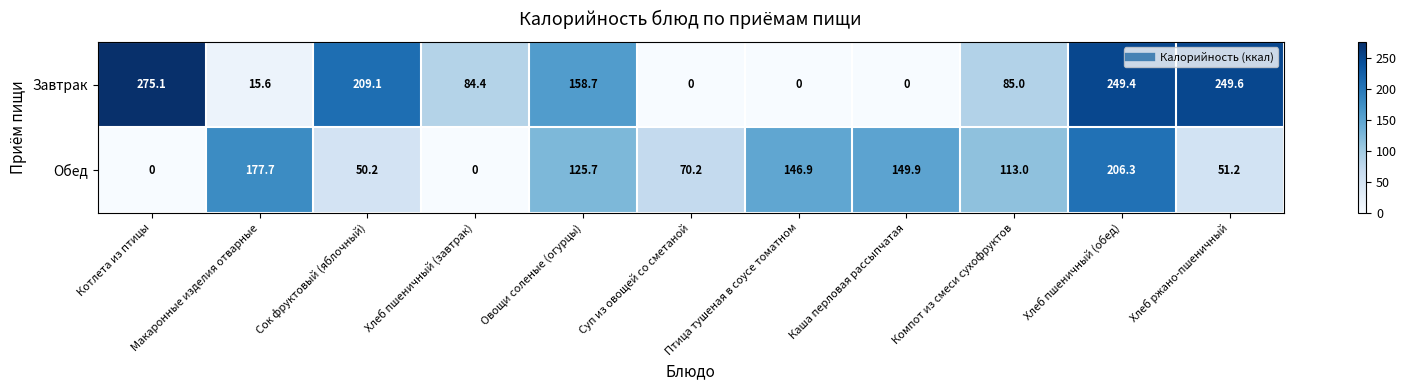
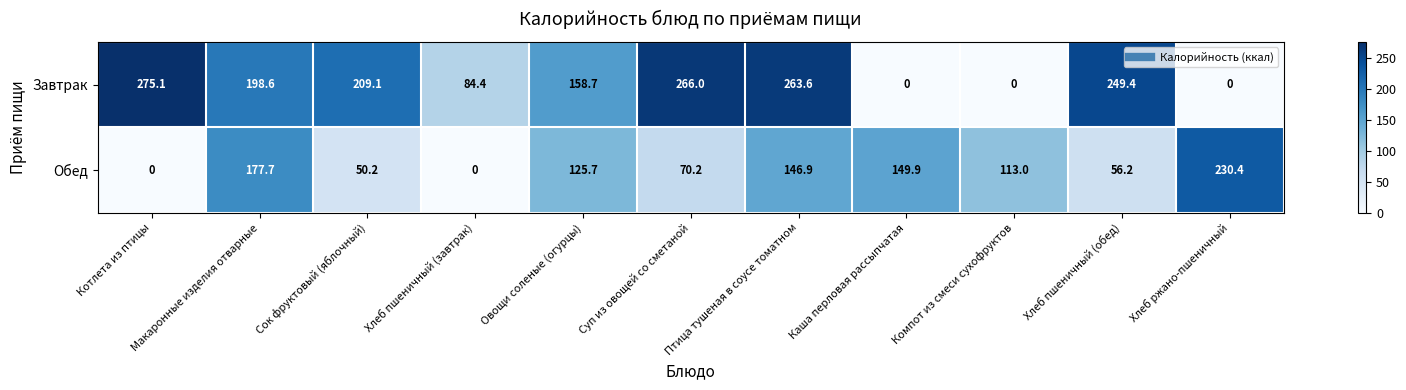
Завтрак, Макаронные изделия отварные: 15.6 -> 198.6
Завтрак, Суп из овощей со сметаной: 0 -> 266.0
Завтрак, Птица тушеная в соусе томатном: 0 -> 263.6
Завтрак, Компот из смеси сухофруктов: 85.0 -> 0
Завтрак, Хлеб ржано-пшеничный: 249.6 -> 0
Обед, Хлеб пшеничный (обед): 206.3 -> 56.2
Обед, Хлеб ржано-пшеничный: 51.2 -> 230.4
